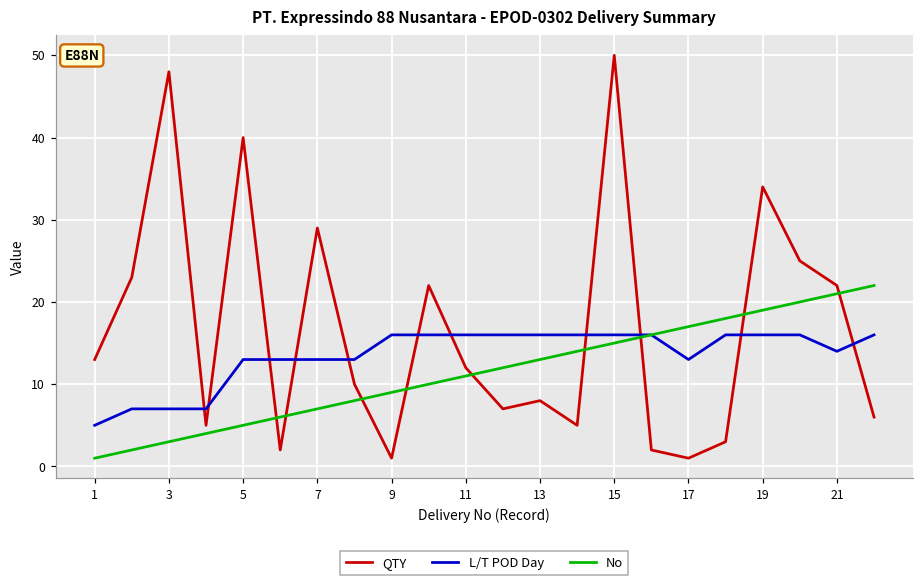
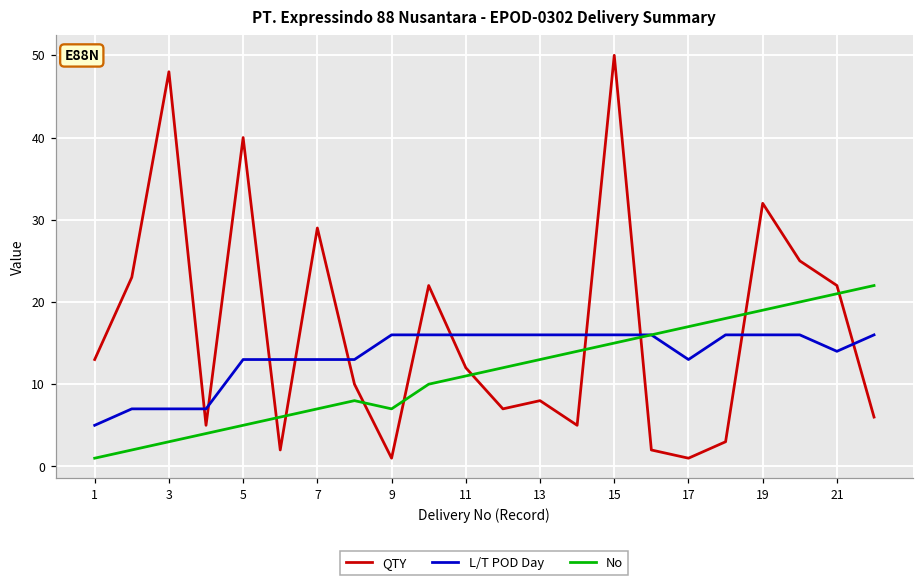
No, 9: 9 -> 7
QTY, 19: 34 -> 32
